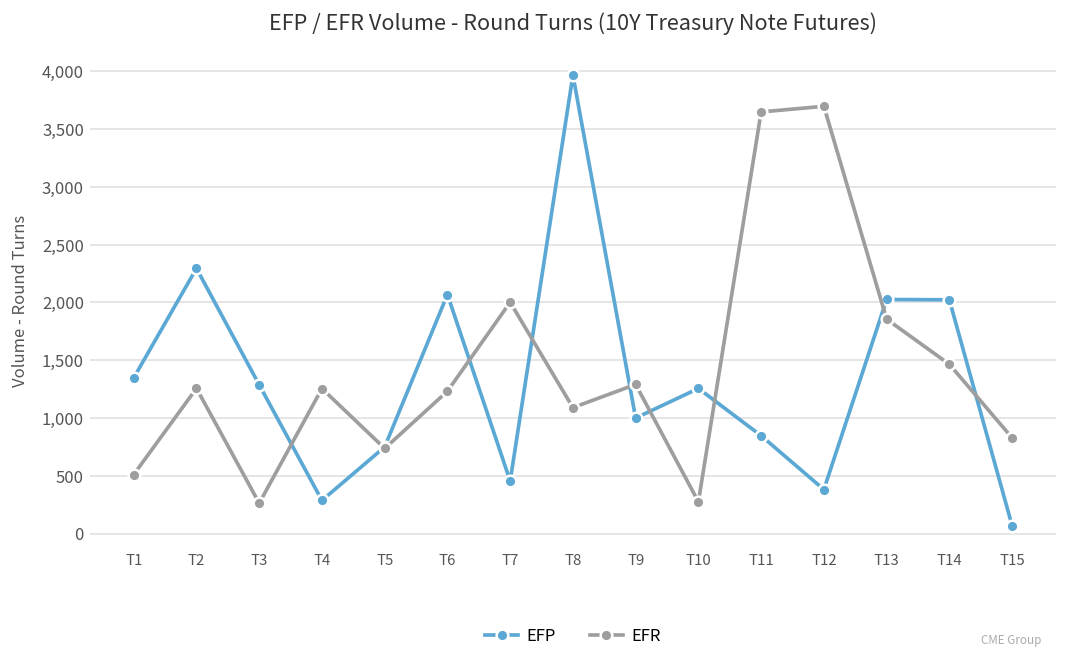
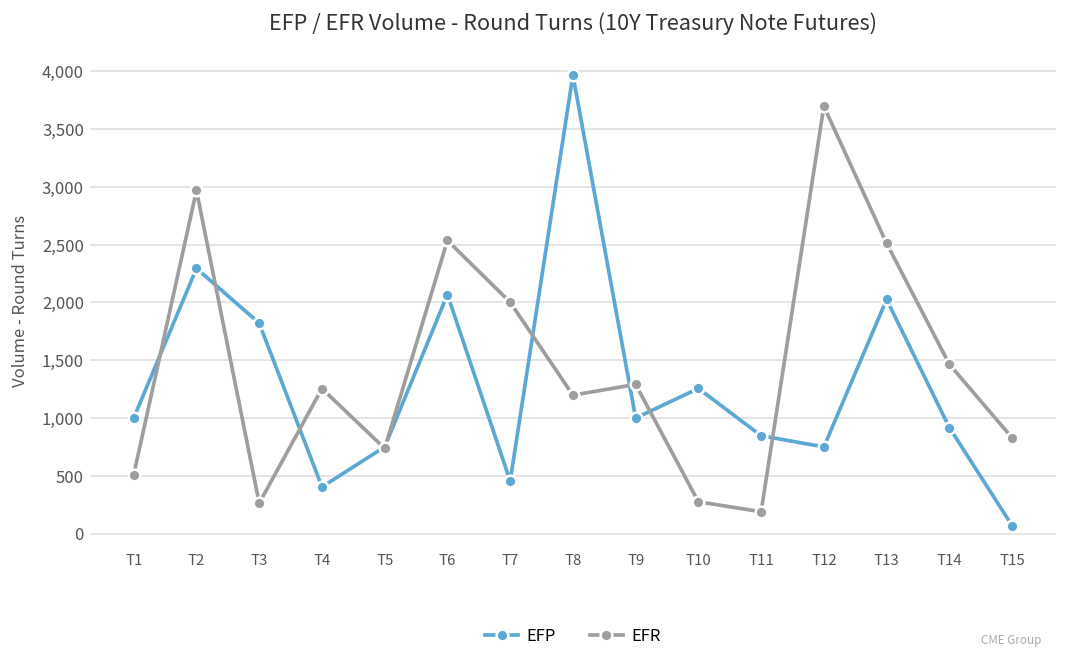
EFP, T1: 1,300 -> 1,000
EFR, T2: 1,300 -> 3,000
EFP, T3: 1,300 -> 1,800
EFP, T4: 300 -> 400
EFR, T6: 1,200 -> 2,500
EFR, T8: 1,100 -> 1,200
EFR, T11: 3,600 -> 200
EFP, T12: 400 -> 800
EFR, T13: 1,900 -> 2,500
EFP, T14: 2,000 -> 900
